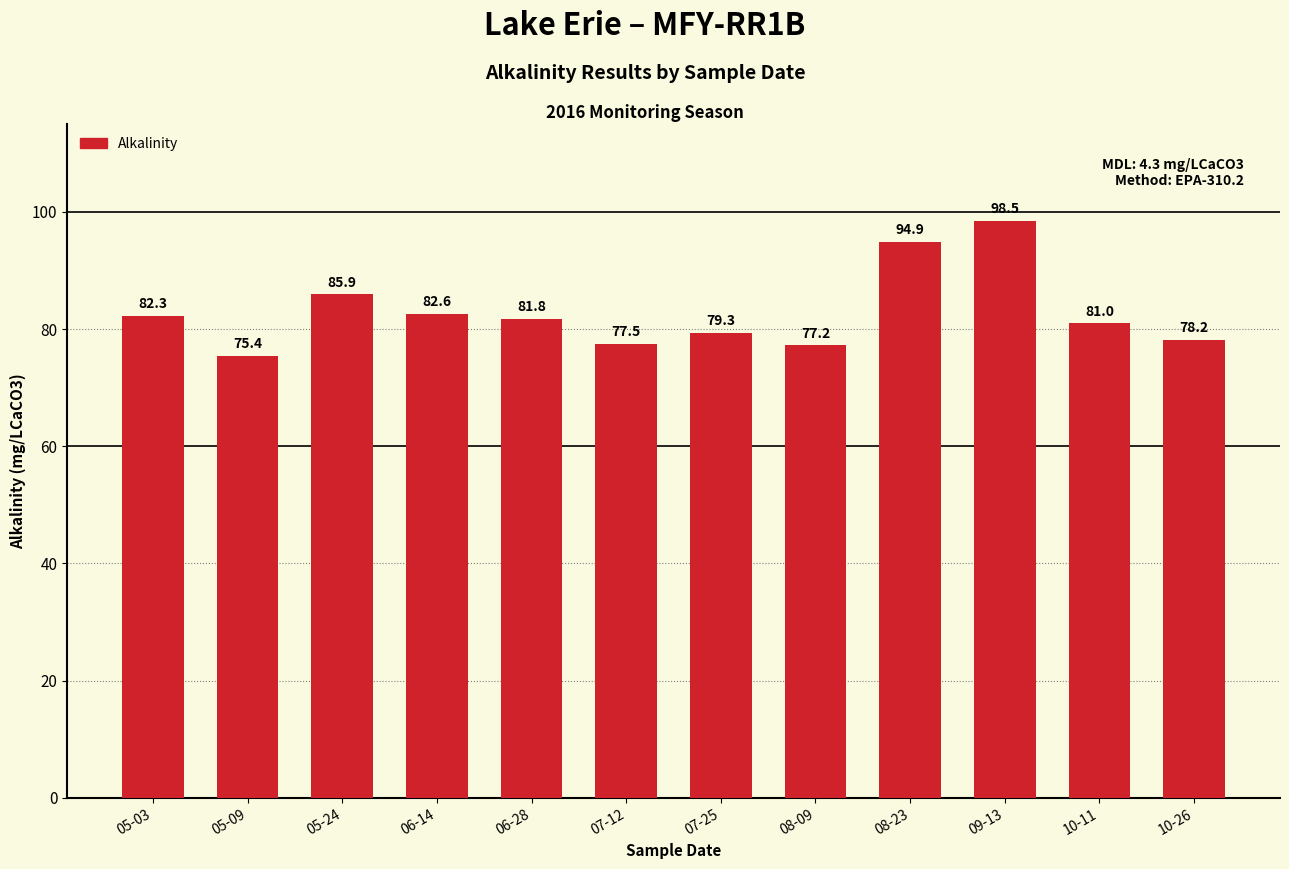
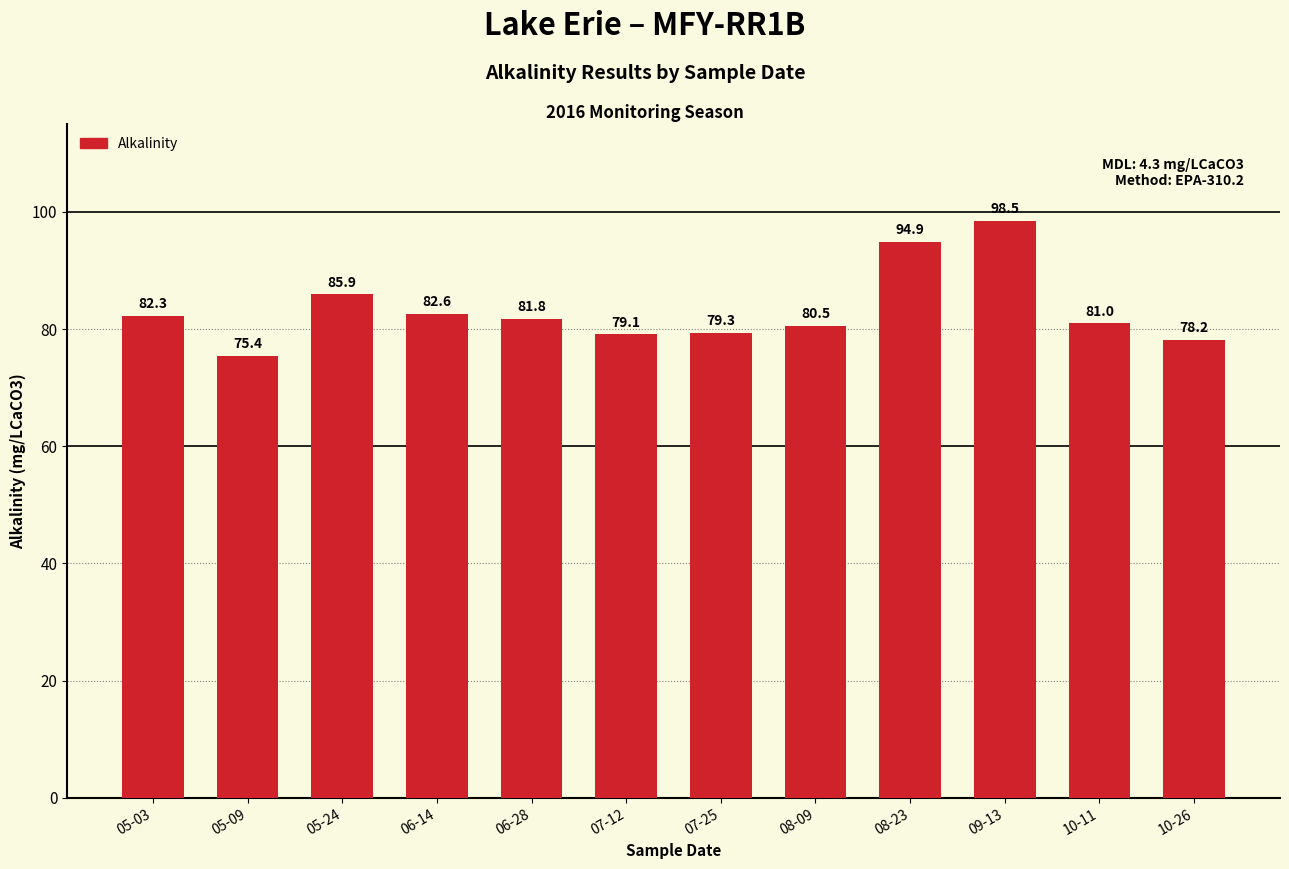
07-12: 77.5 -> 79.1
08-09: 77.2 -> 80.5
